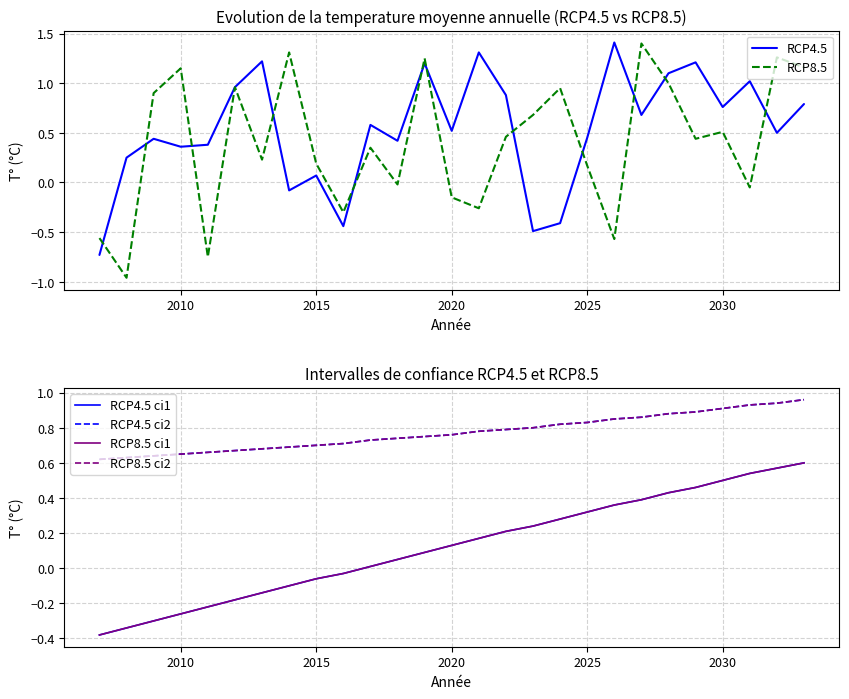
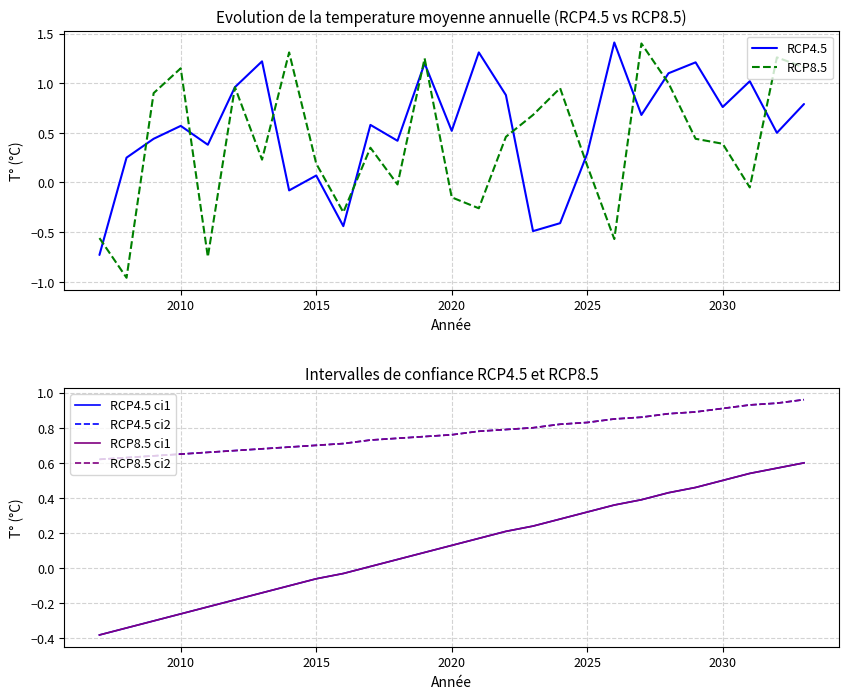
Evolution de la temperature moyenne annuelle (RCP4.5 vs RCP8.5), RCP4.5, 2010: 0.4 -> 0.6
Evolution de la temperature moyenne annuelle (RCP4.5 vs RCP8.5), RCP4.5, 2025: 0.5 -> 0.3
Evolution de la temperature moyenne annuelle (RCP4.5 vs RCP8.5), RCP8.5, 2030: 0.5 -> 0.4
